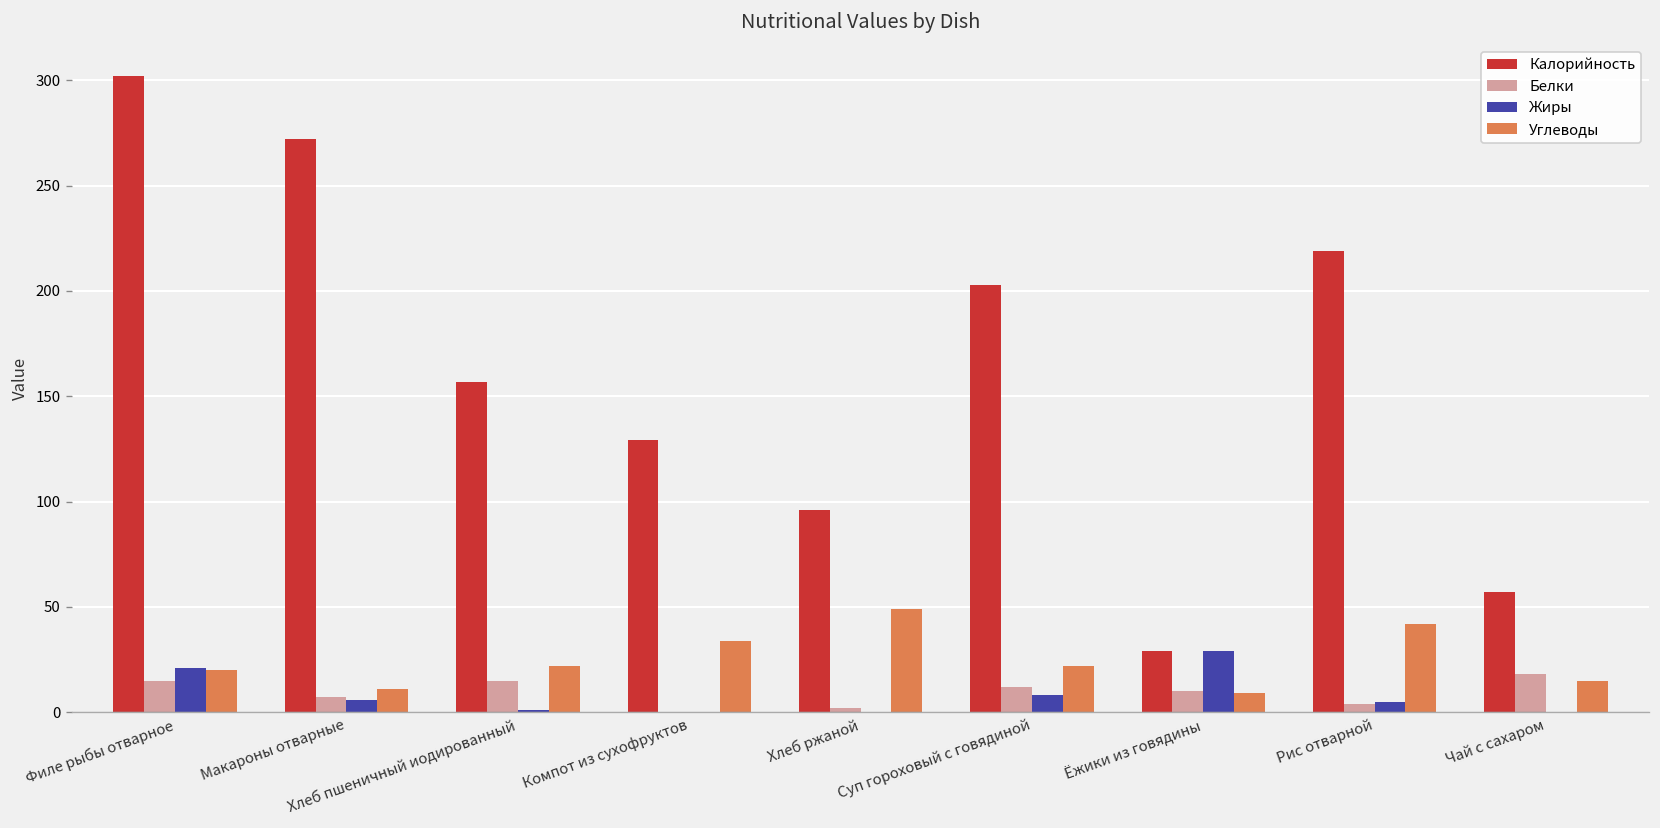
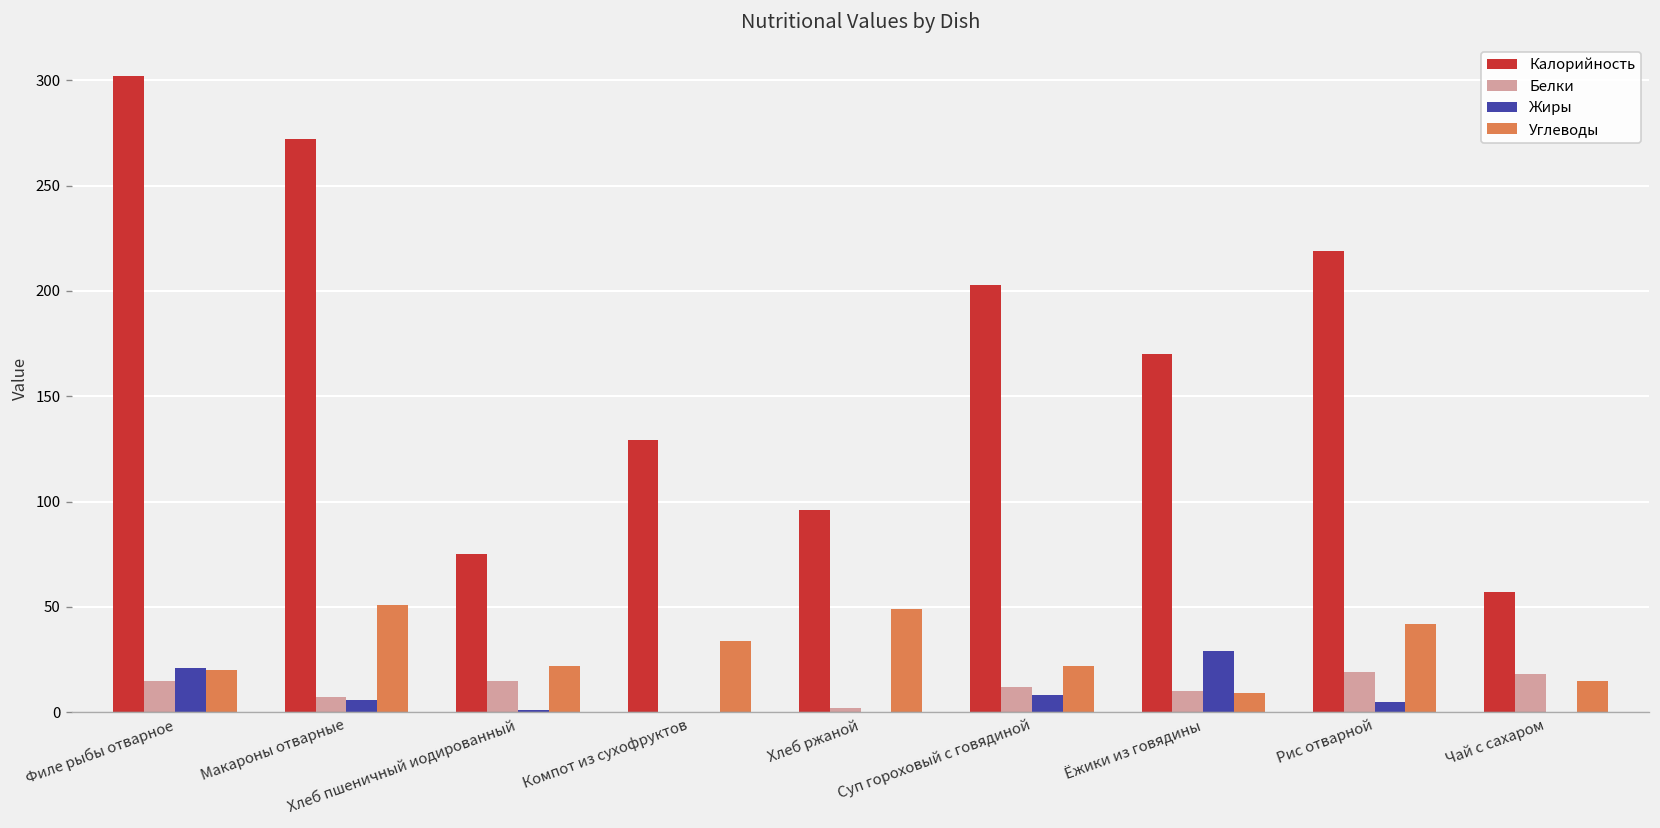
Углеводы, Макароны отварные: 11 -> 51
Калорийность, Хлеб пшеничный иодированный: 157 -> 75
Калорийность, Ёжики из говядины: 29 -> 170
Белки, Рис отварной: 4 -> 19
